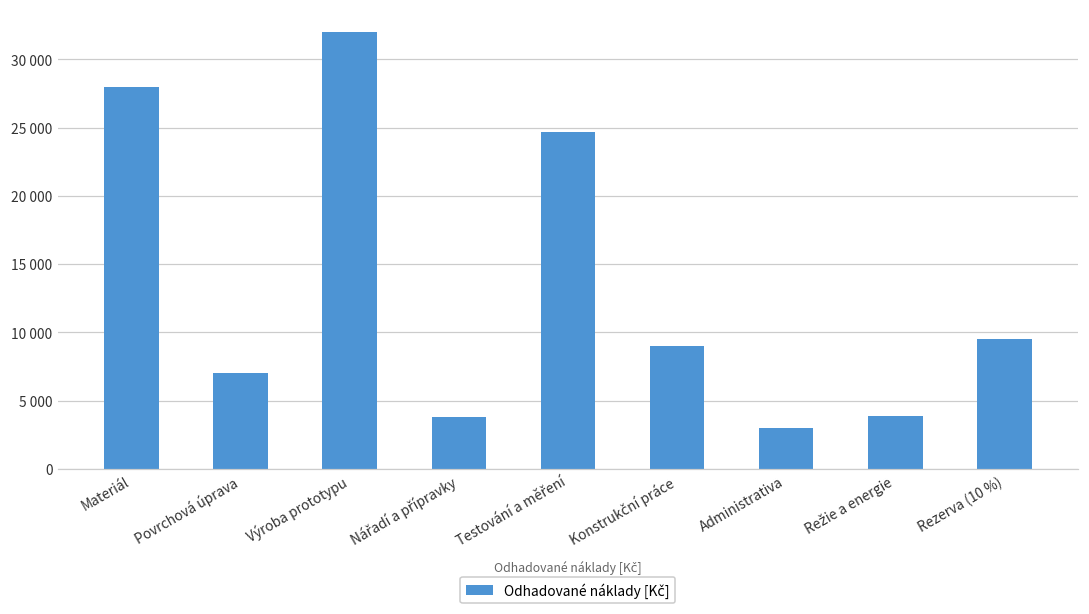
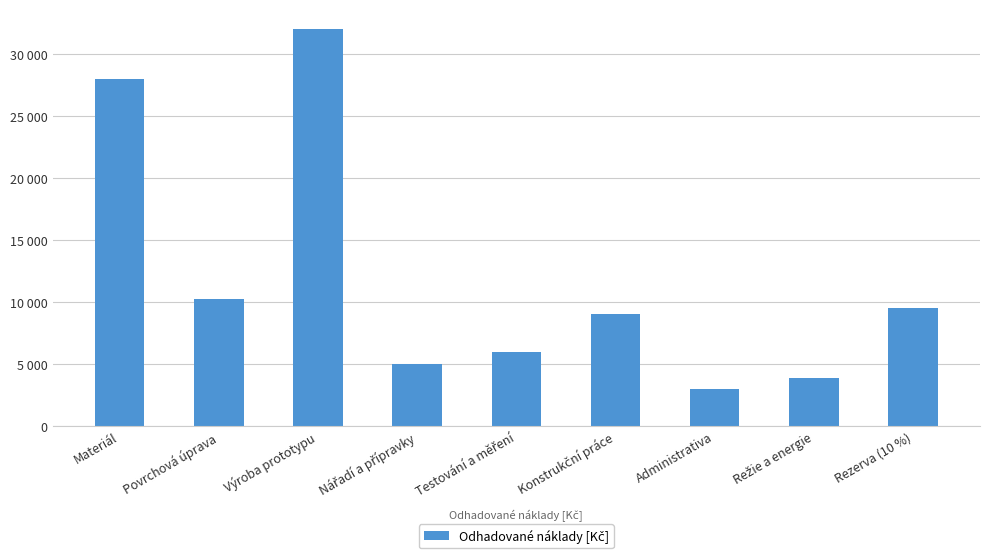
Povrchová úprava: 7000 -> 10200
Nářadí a přípravky: 3800 -> 5000
Testování a měření: 24700 -> 6000
